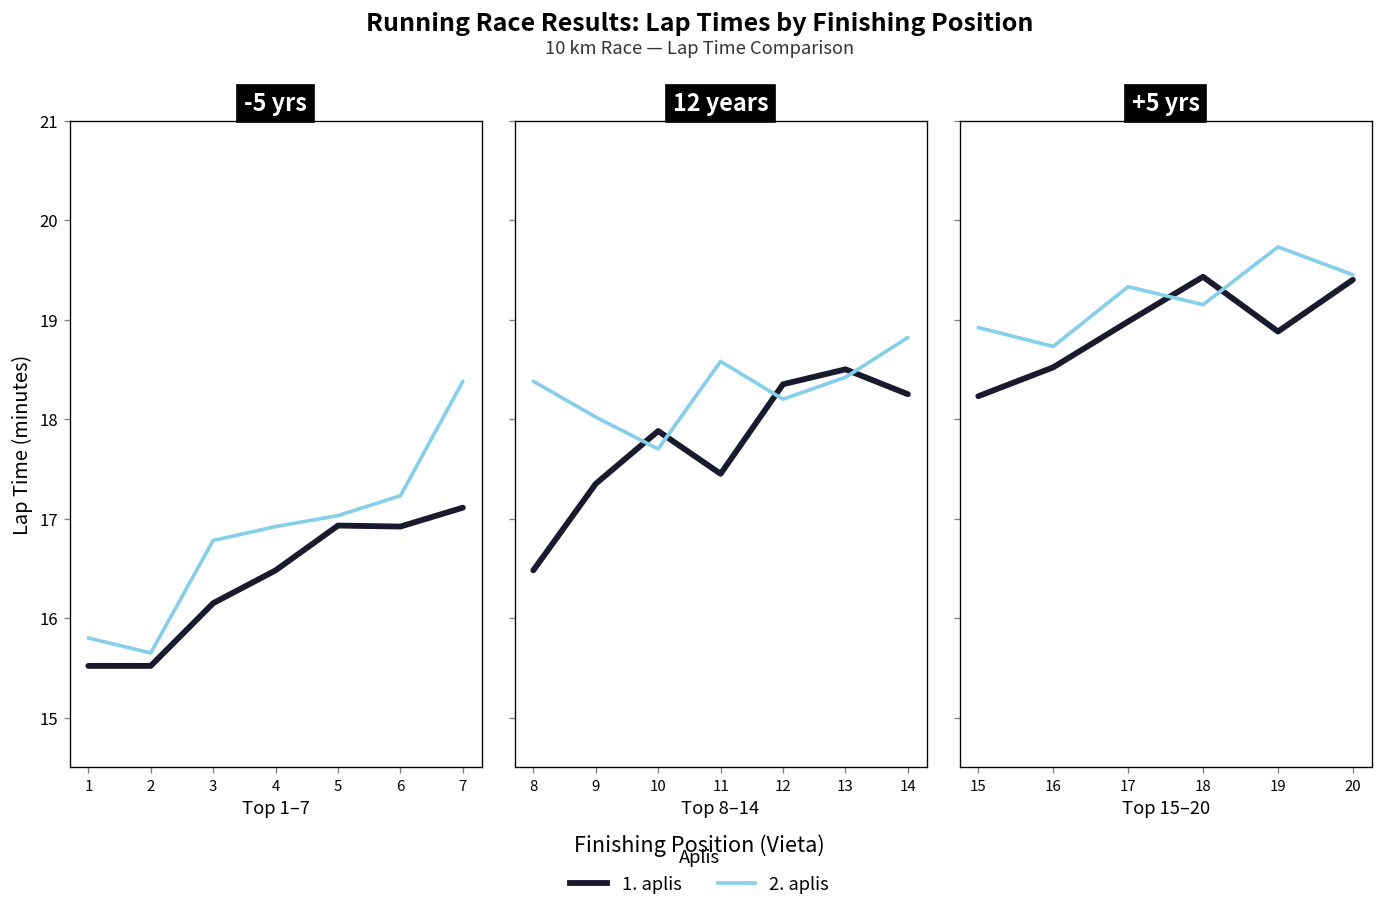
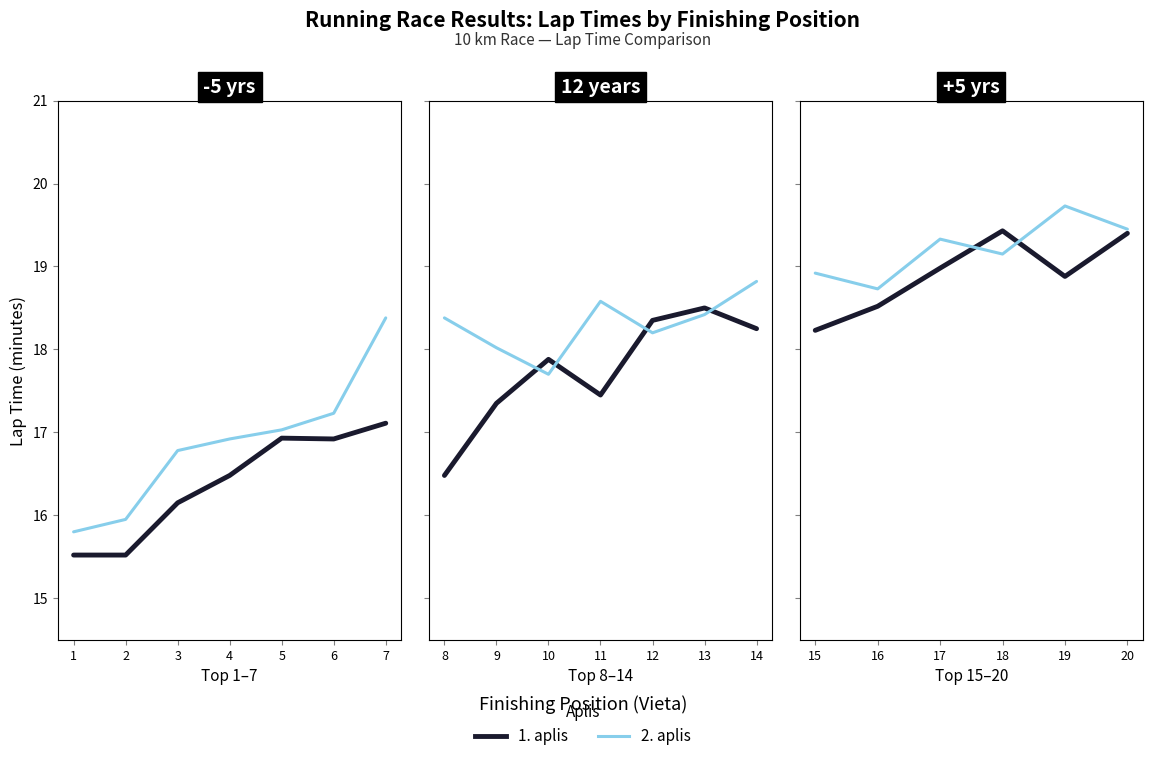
-5 yrs, 2. aplis, 2: 15.7 -> 16.0
